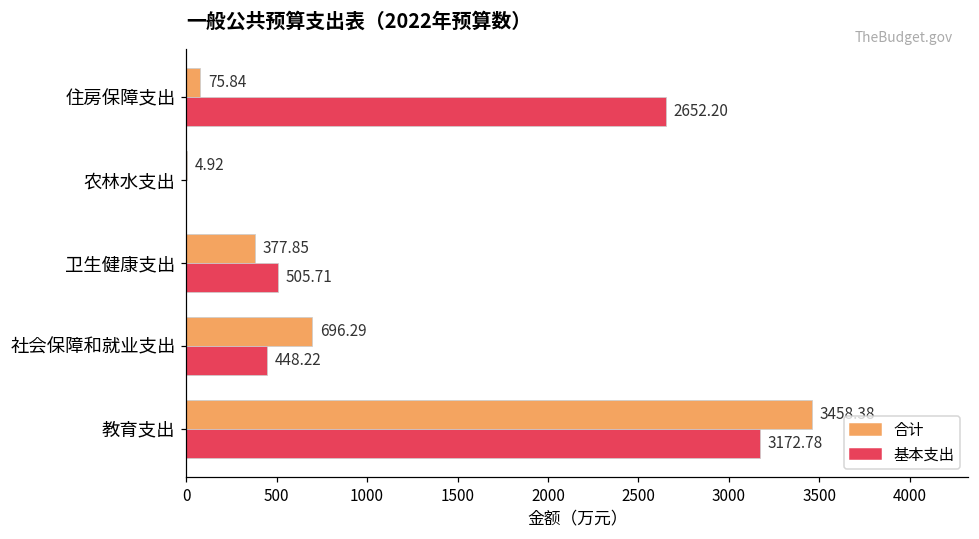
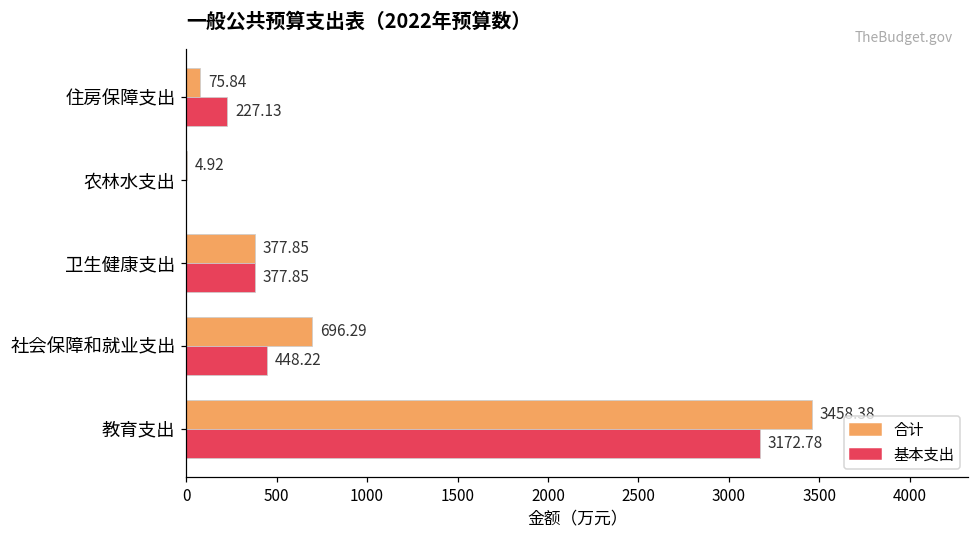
基本支出, 住房保障支出: 2652.20 -> 227.13
基本支出, 卫生健康支出: 505.71 -> 377.85
